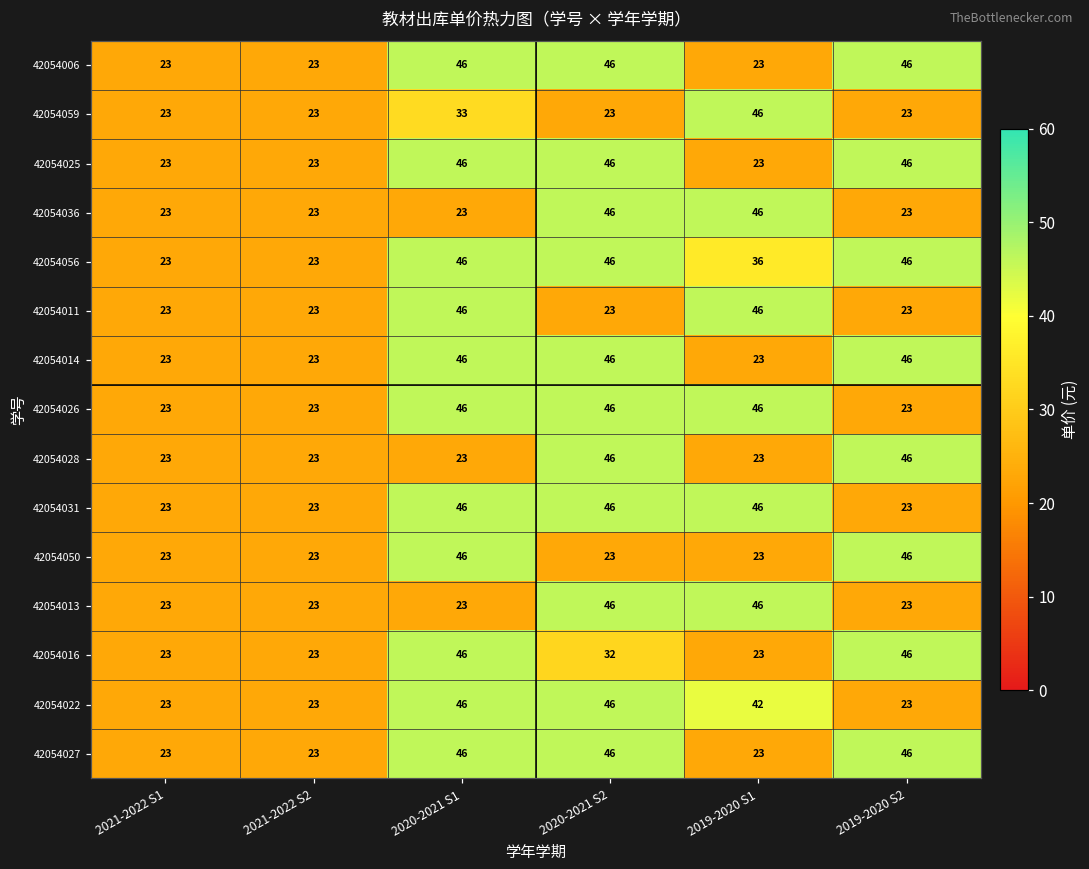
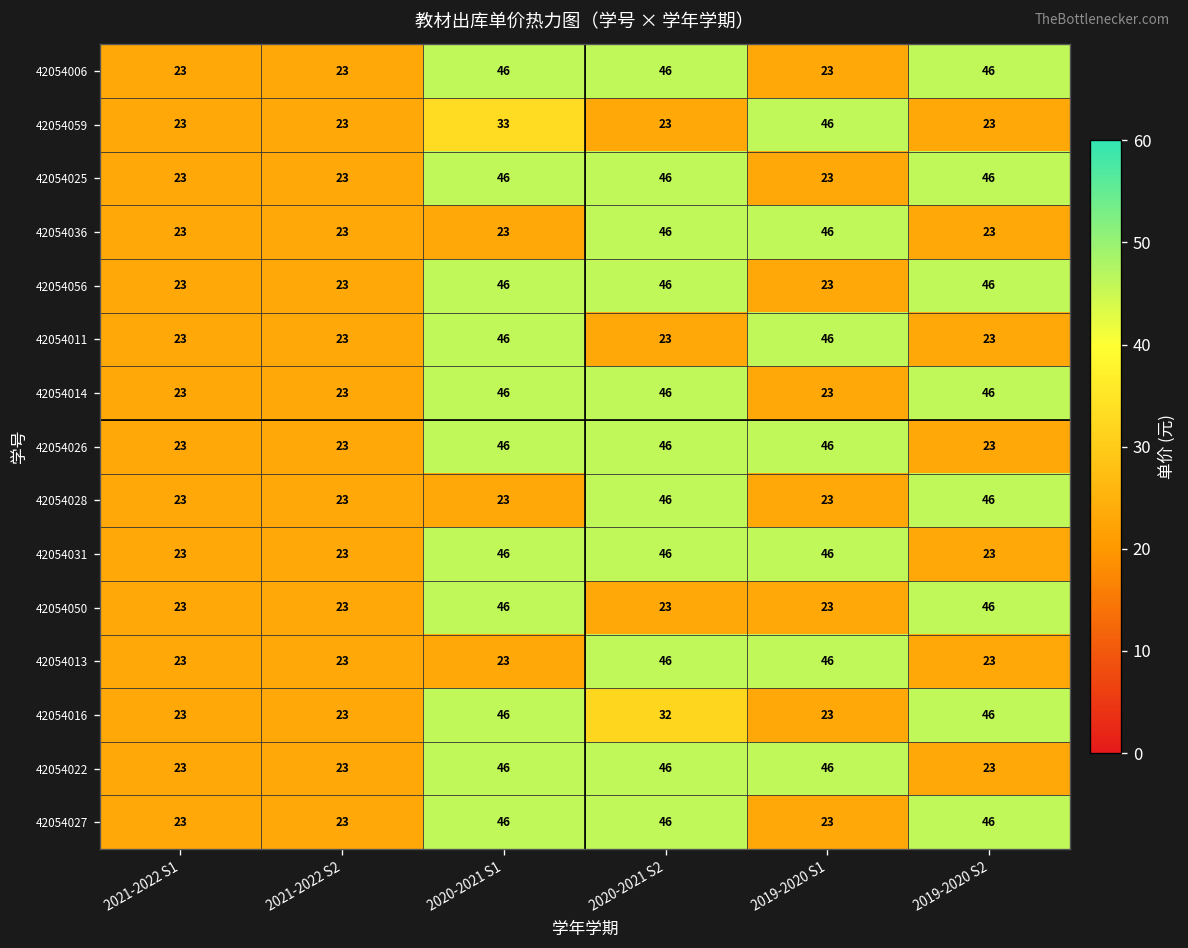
42054056, 2019-2020 S1: 36 -> 23
42054022, 2019-2020 S1: 42 -> 46
